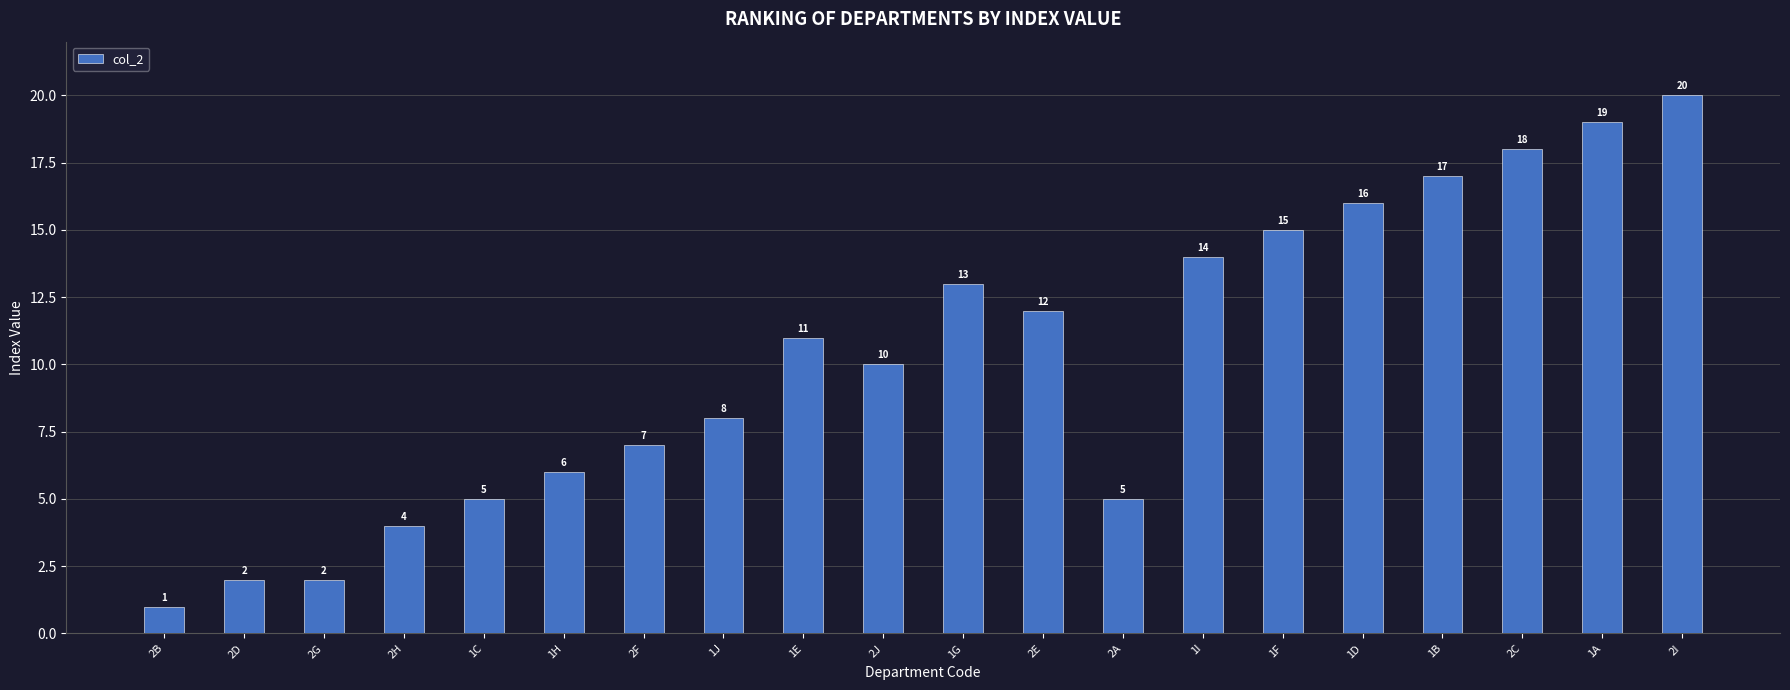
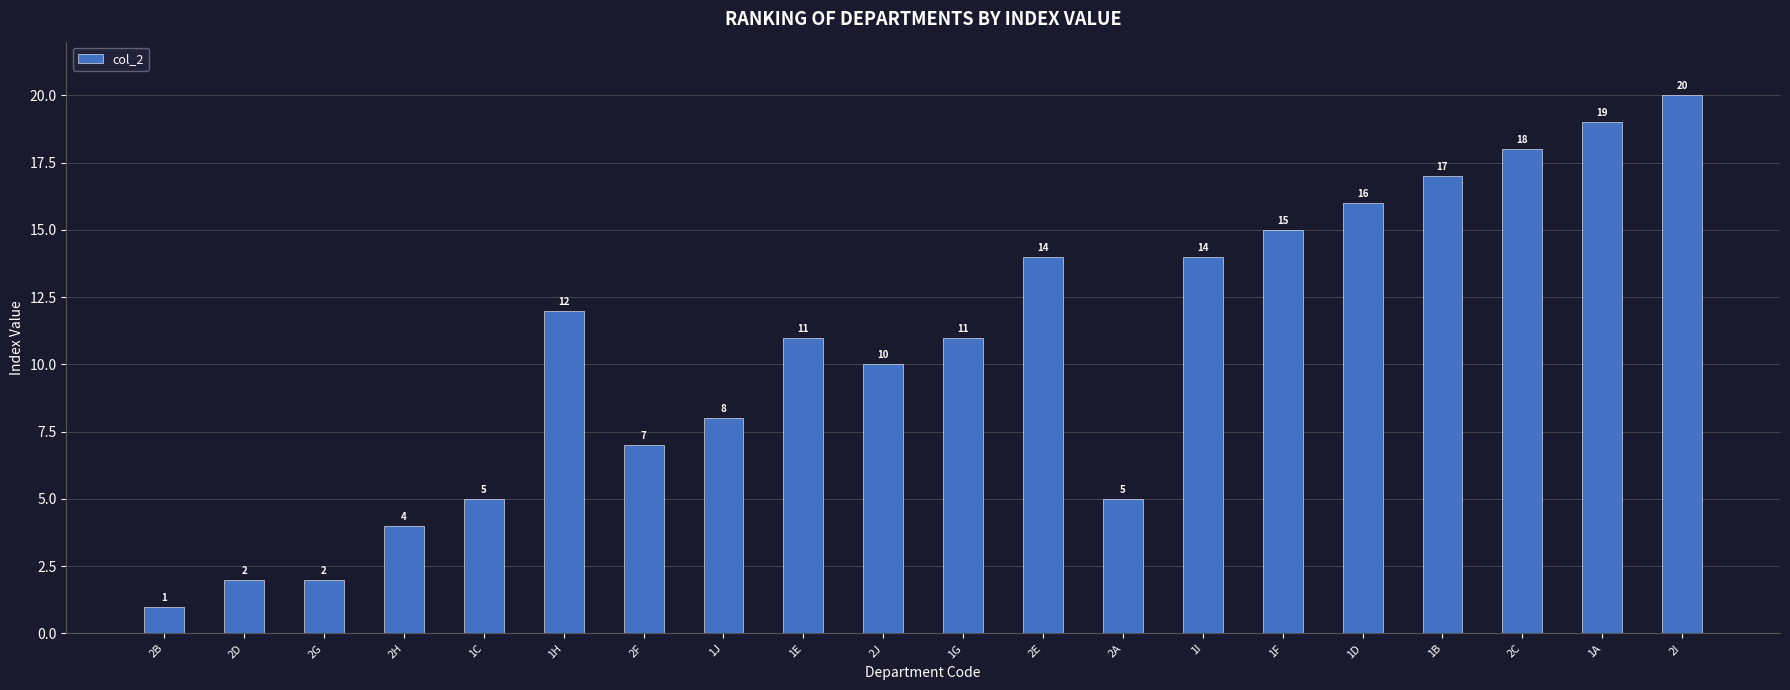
1H: 6 -> 12
1G: 13 -> 11
2E: 12 -> 14
